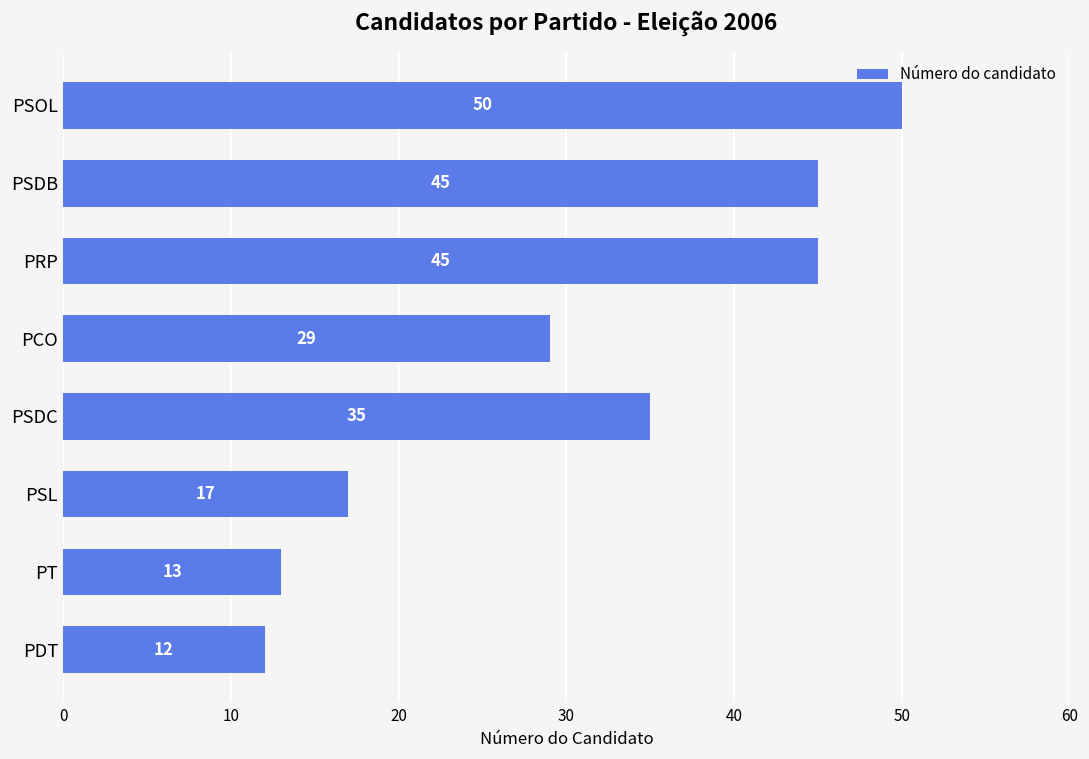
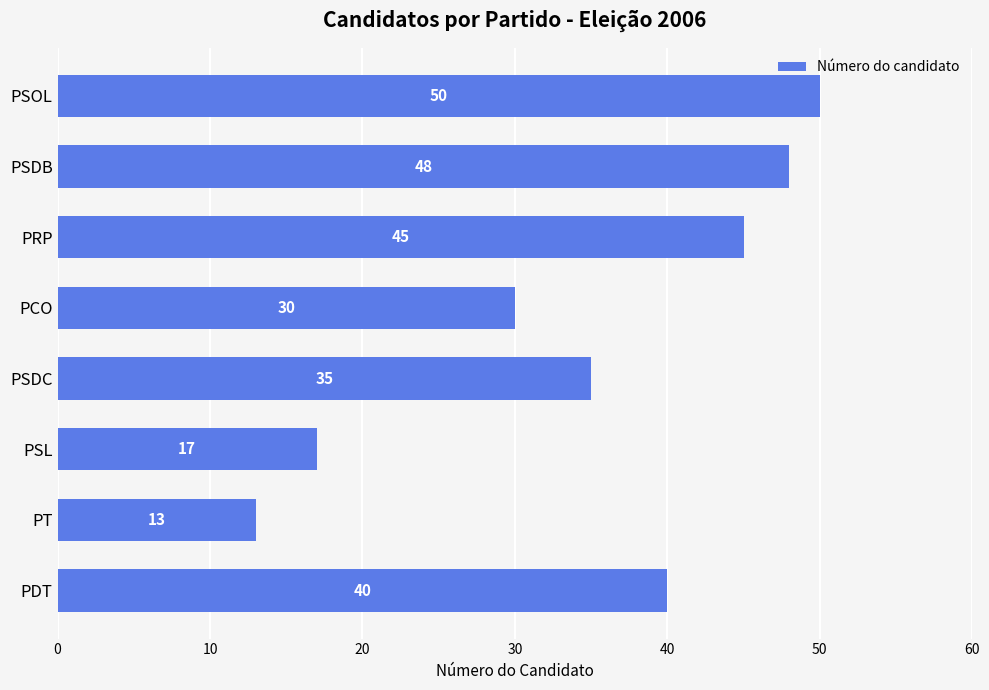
PSDB: 45 -> 48
PCO: 29 -> 30
PDT: 12 -> 40
